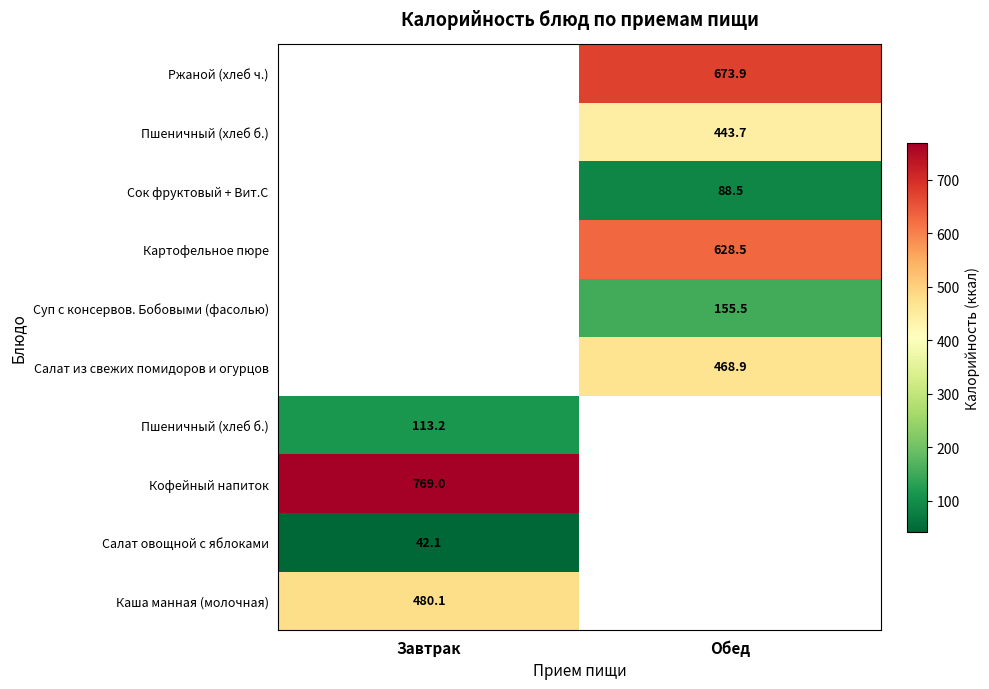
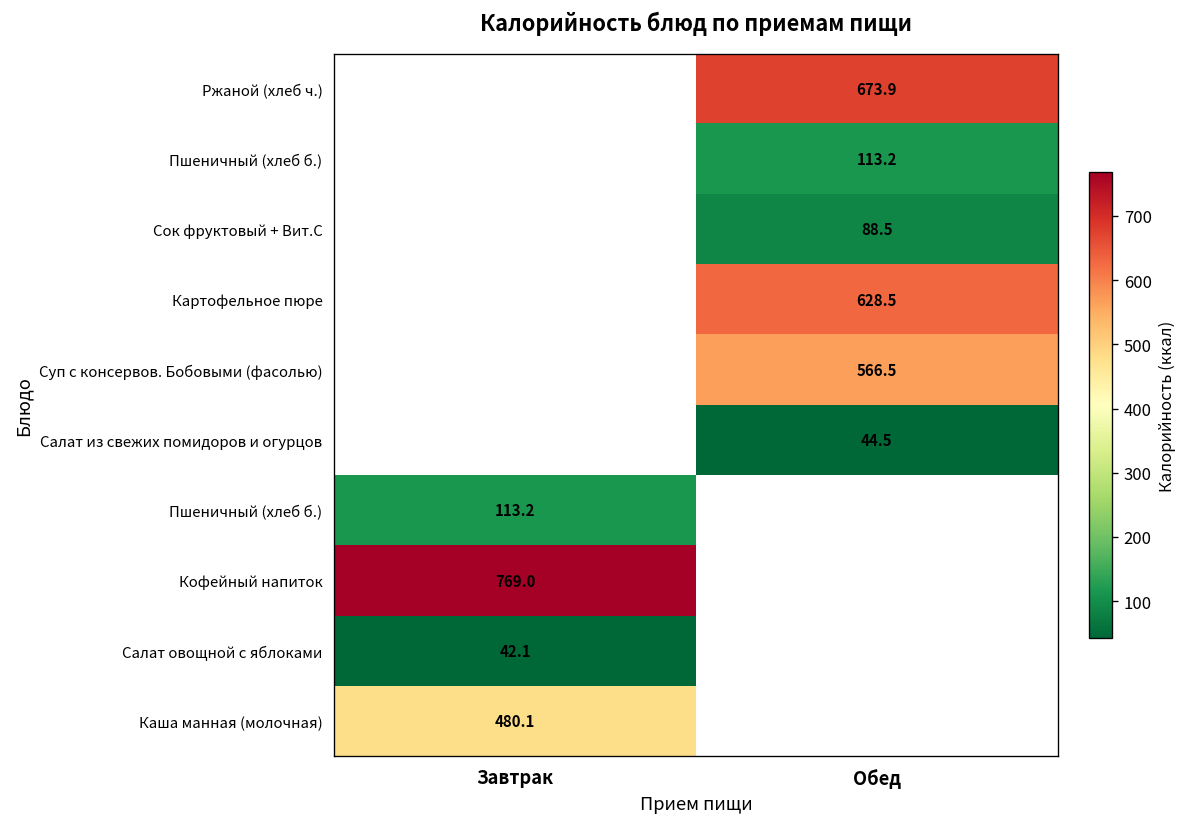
Пшеничный (хлеб б.), Обед: 443.7 -> 113.2
Суп с консервов. Бобовыми (фасолью), Обед: 155.5 -> 566.5
Салат из свежих помидоров и огурцов, Обед: 468.9 -> 44.5
